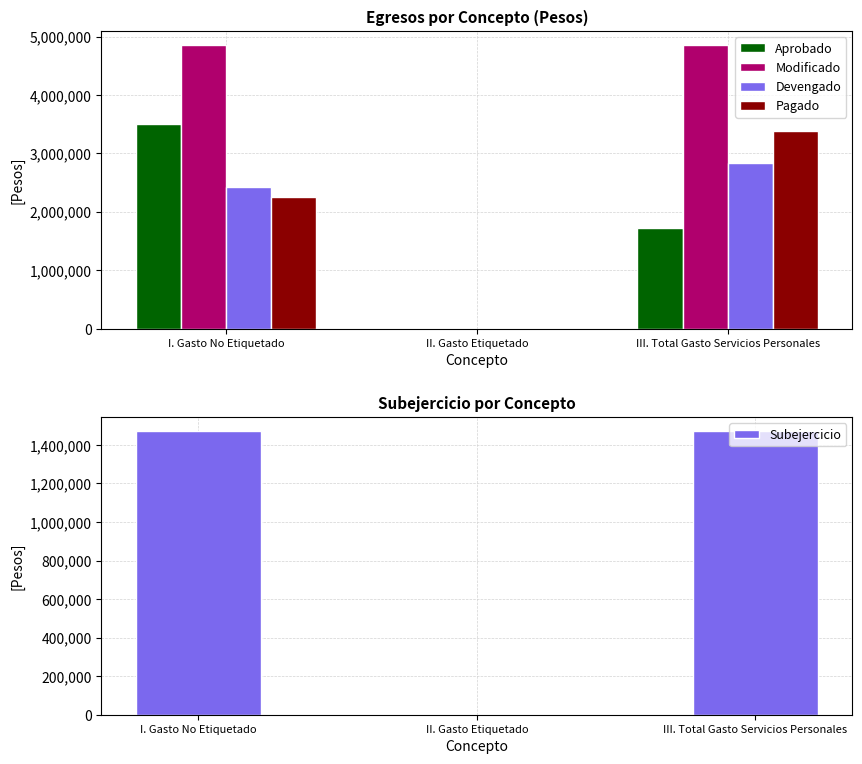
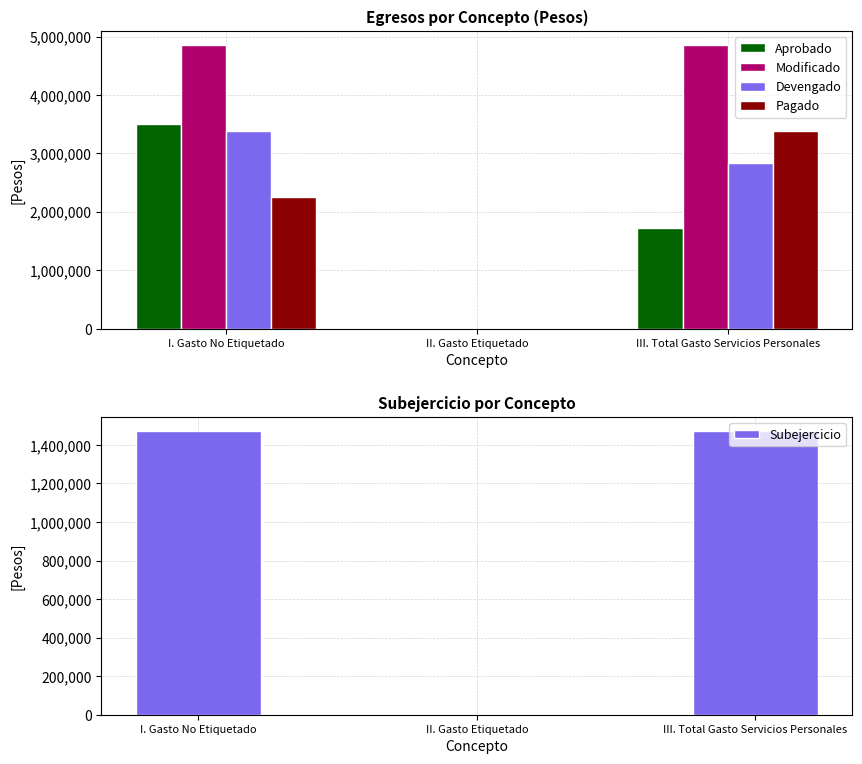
Egresos por Concepto (Pesos), Devengado, I. Gasto No Etiquetado: 2,400,000 -> 3,400,000
